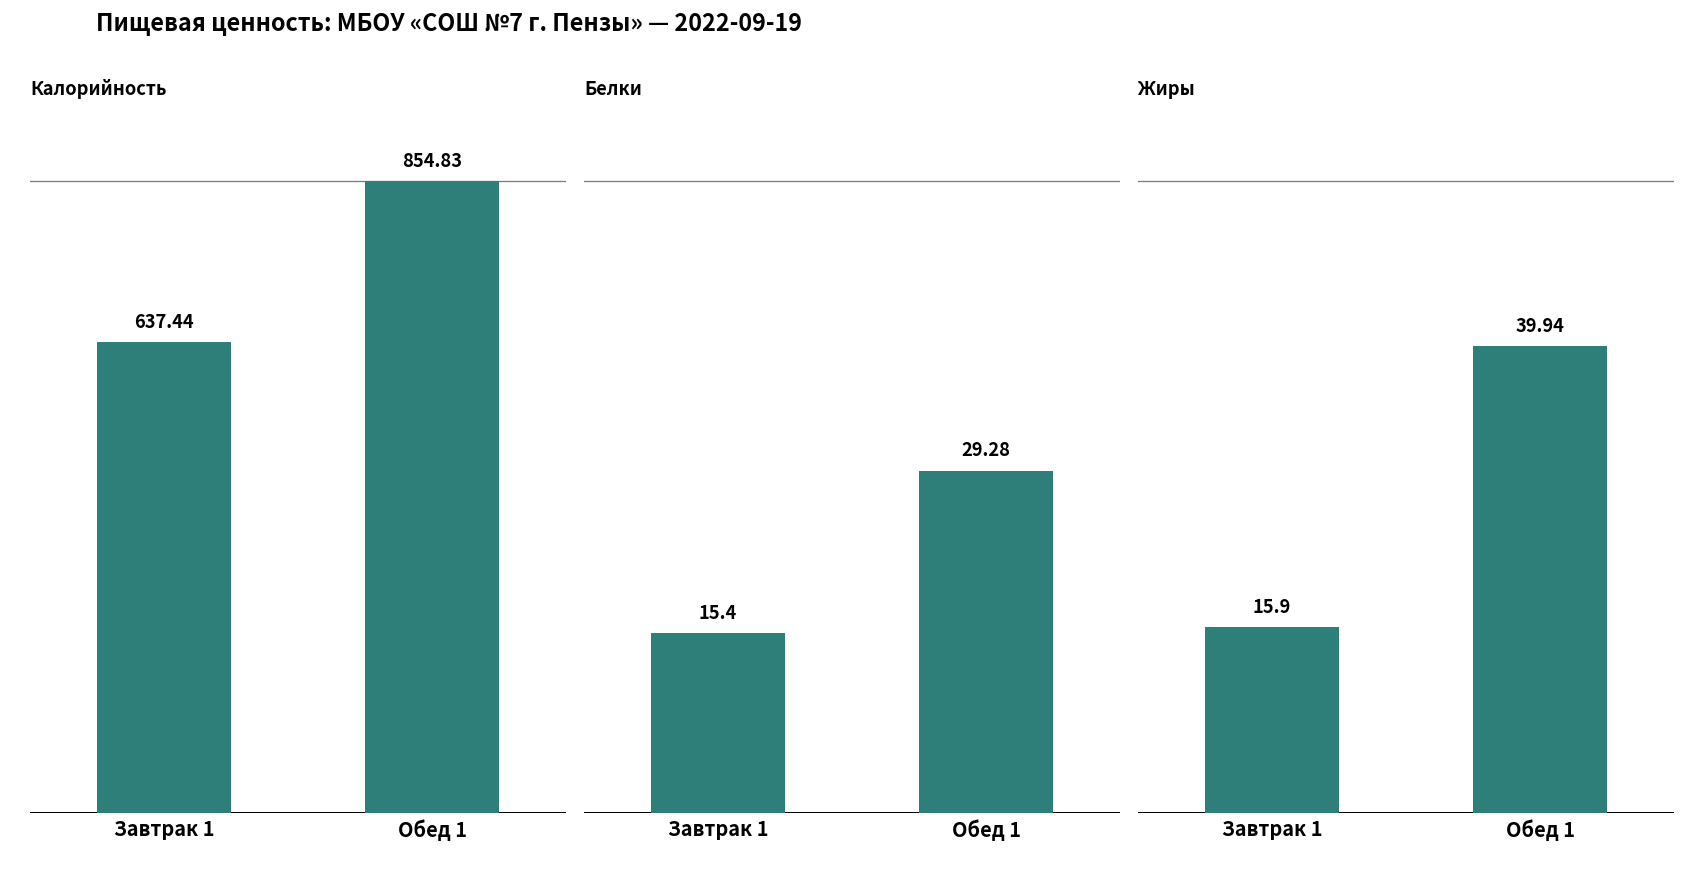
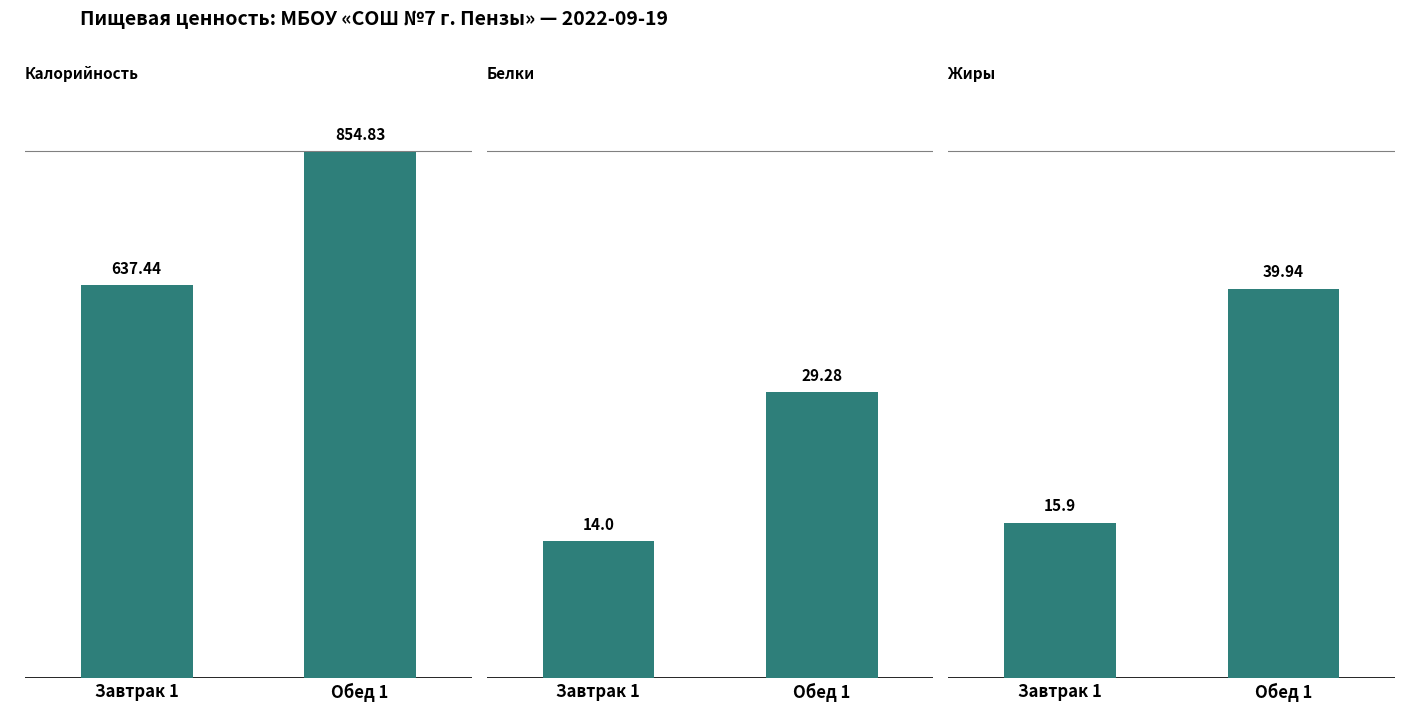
Белки, Завтрак 1: 15.4 -> 14.0
